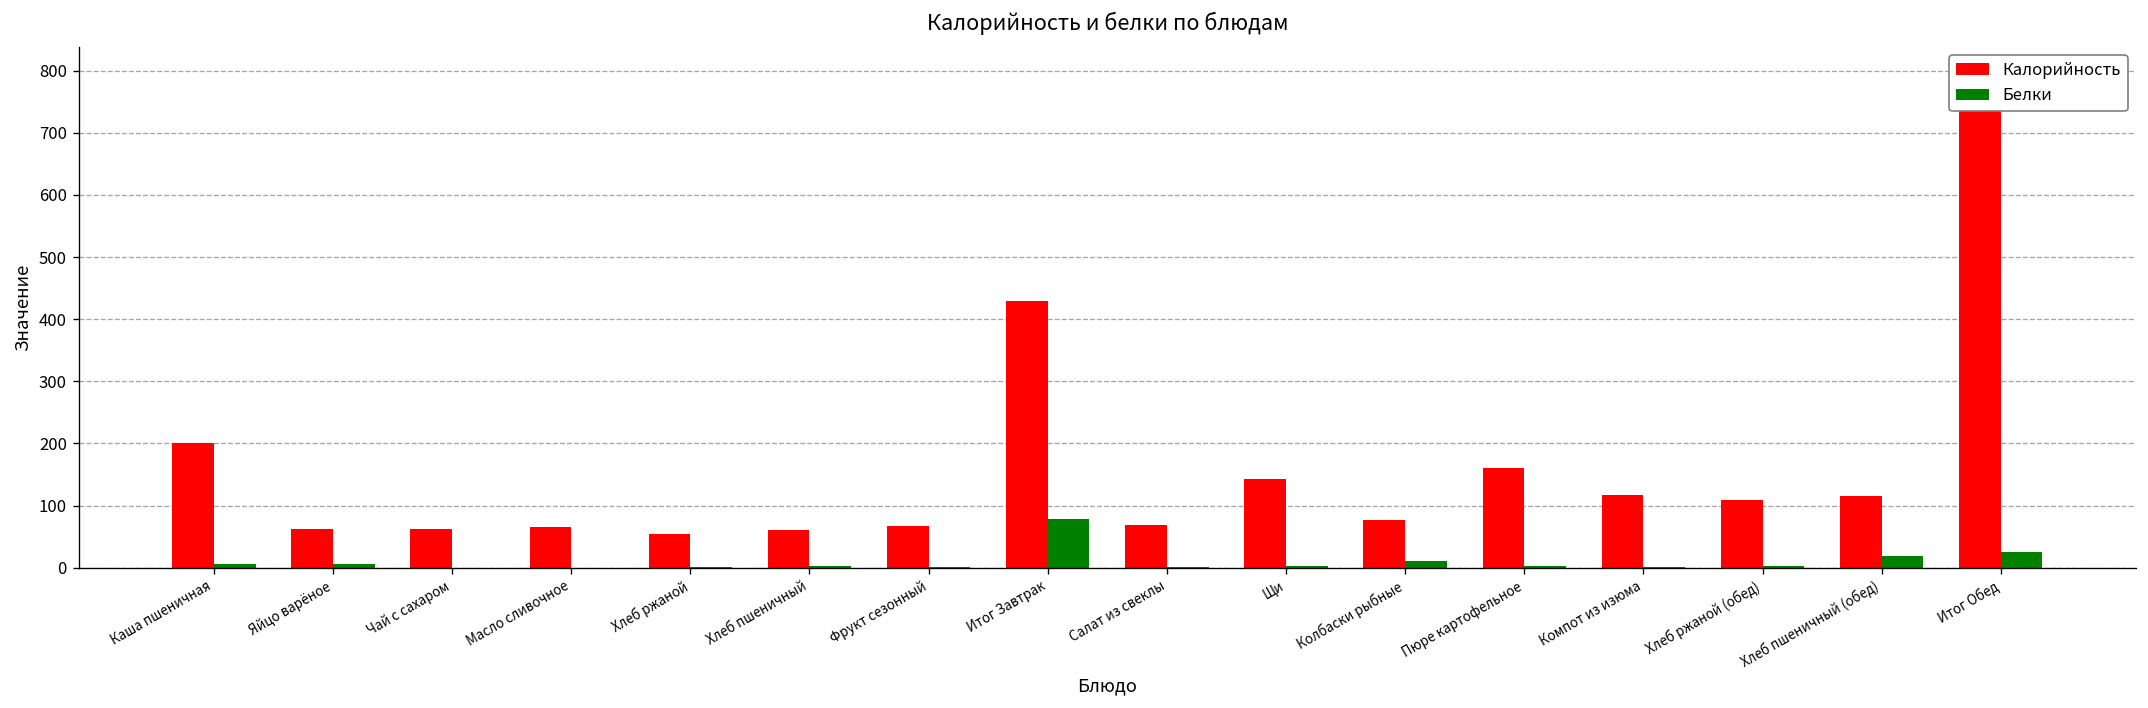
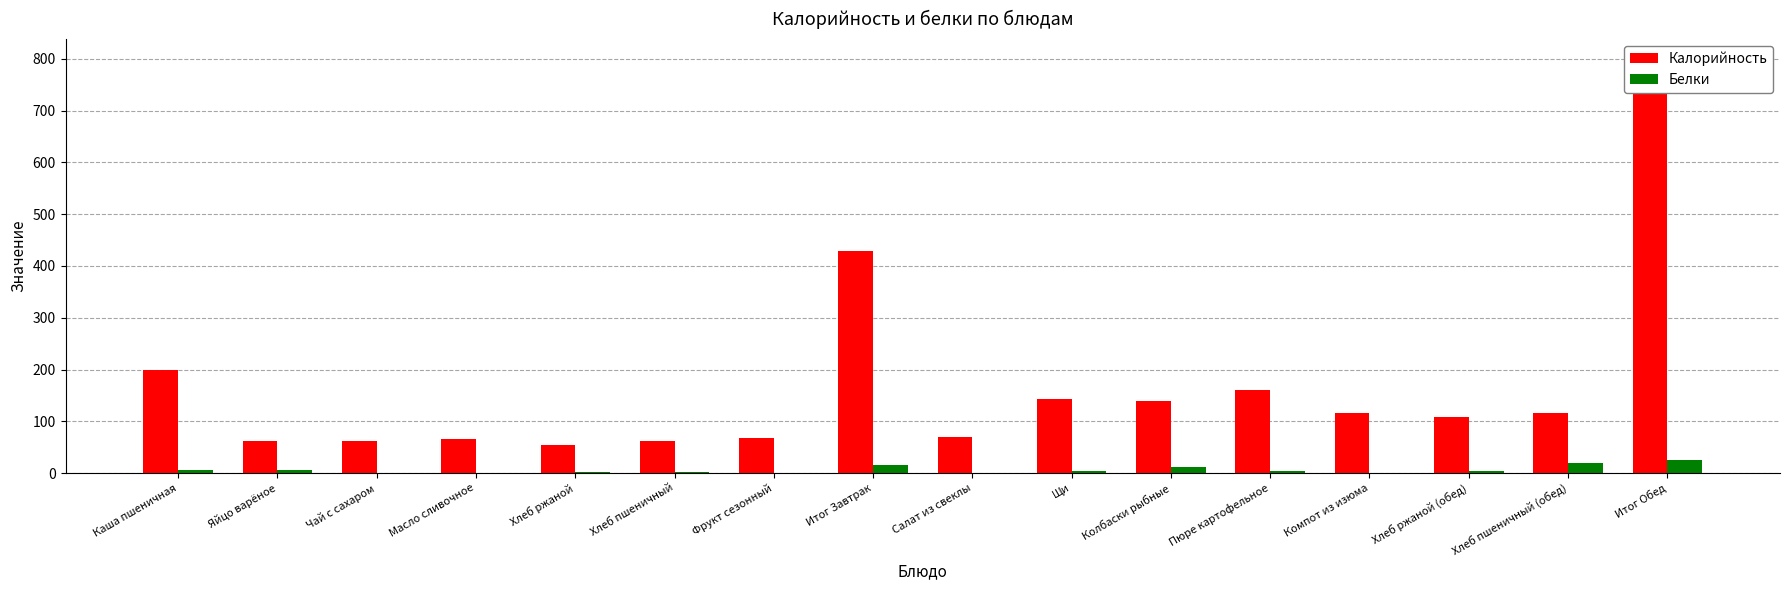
Белки, Итог Завтрак: 80 -> 20
Калорийность, Колбаски рыбные: 80 -> 140
